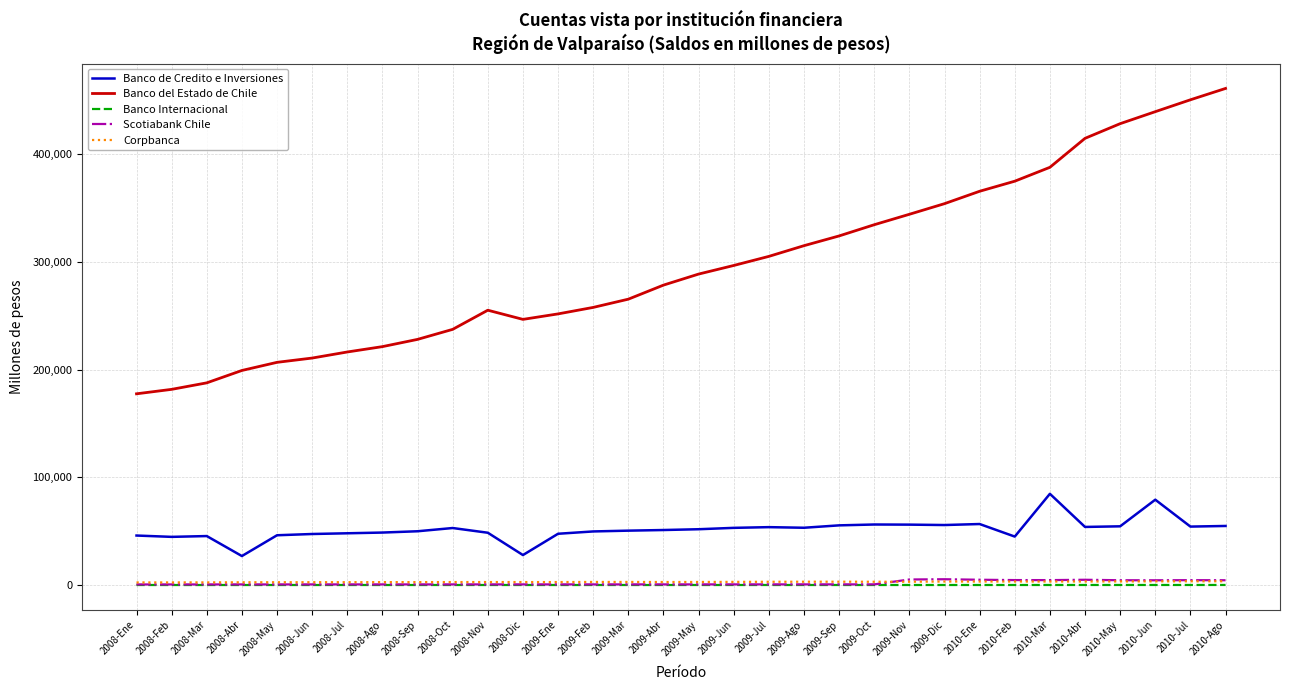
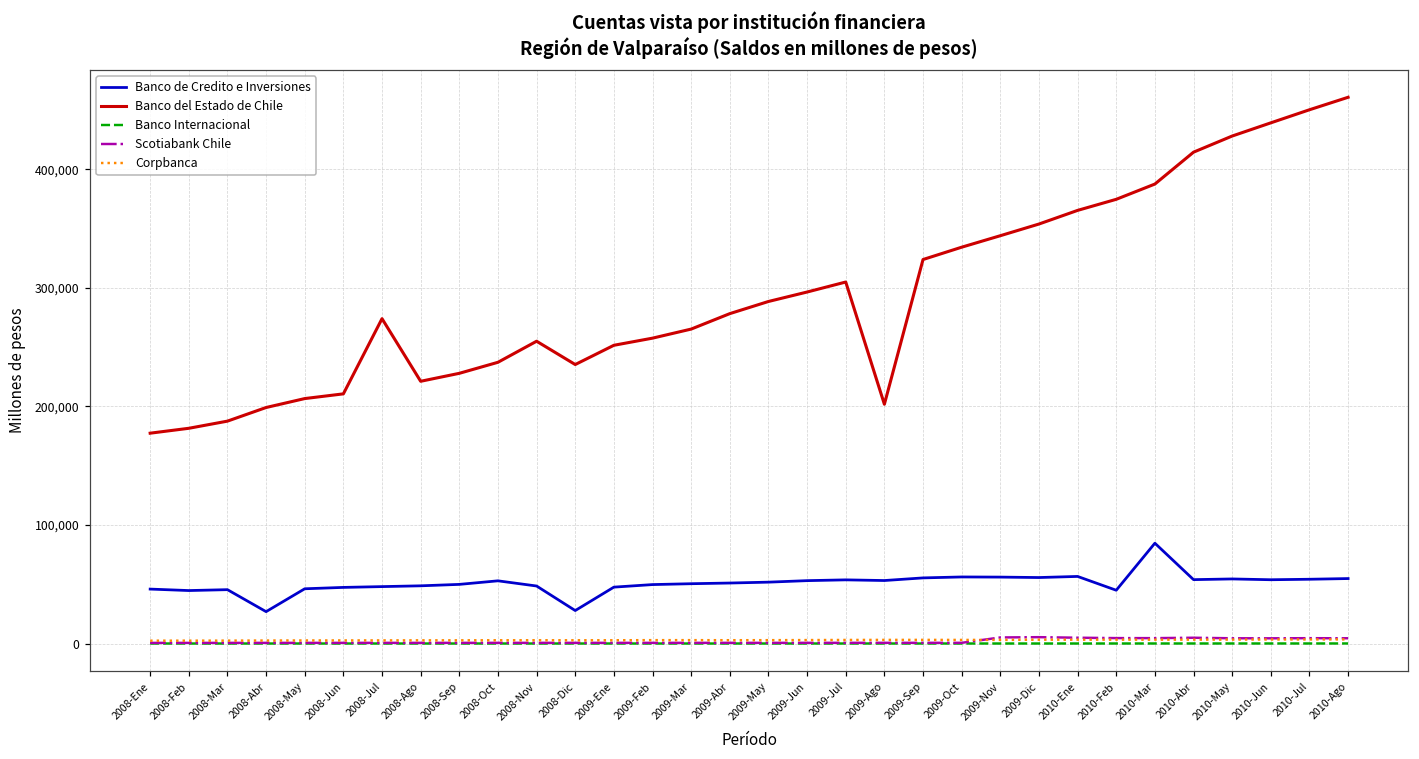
Banco del Estado de Chile, 2008-Jul: 216,000 -> 274,000
Banco del Estado de Chile, 2008-Dic: 247,000 -> 235,000
Banco del Estado de Chile, 2009-Ago: 315,000 -> 202,000
Banco de Credito e Inversiones, 2010-Jun: 79,000 -> 54,000
